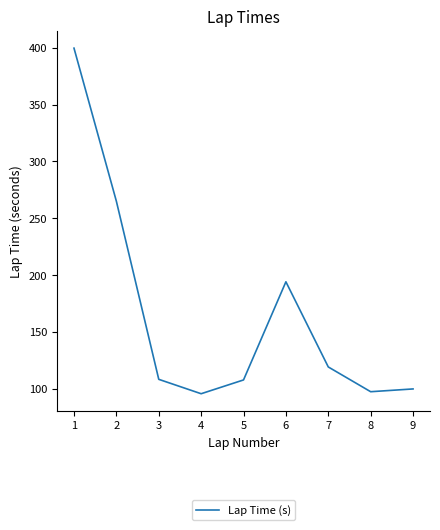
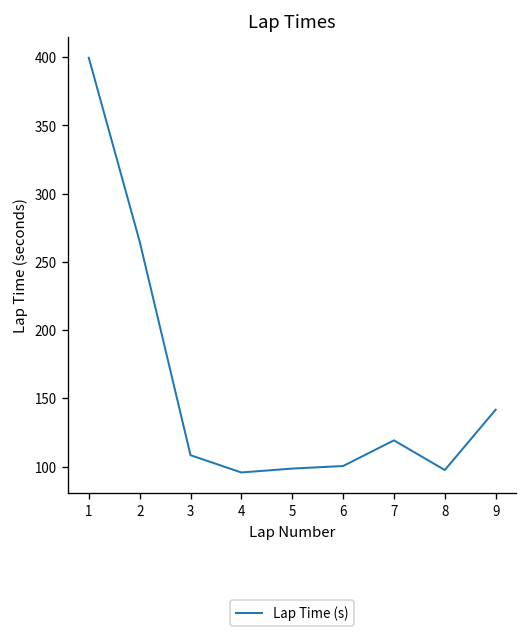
5: 108 -> 99
6: 194 -> 100
9: 100 -> 142
